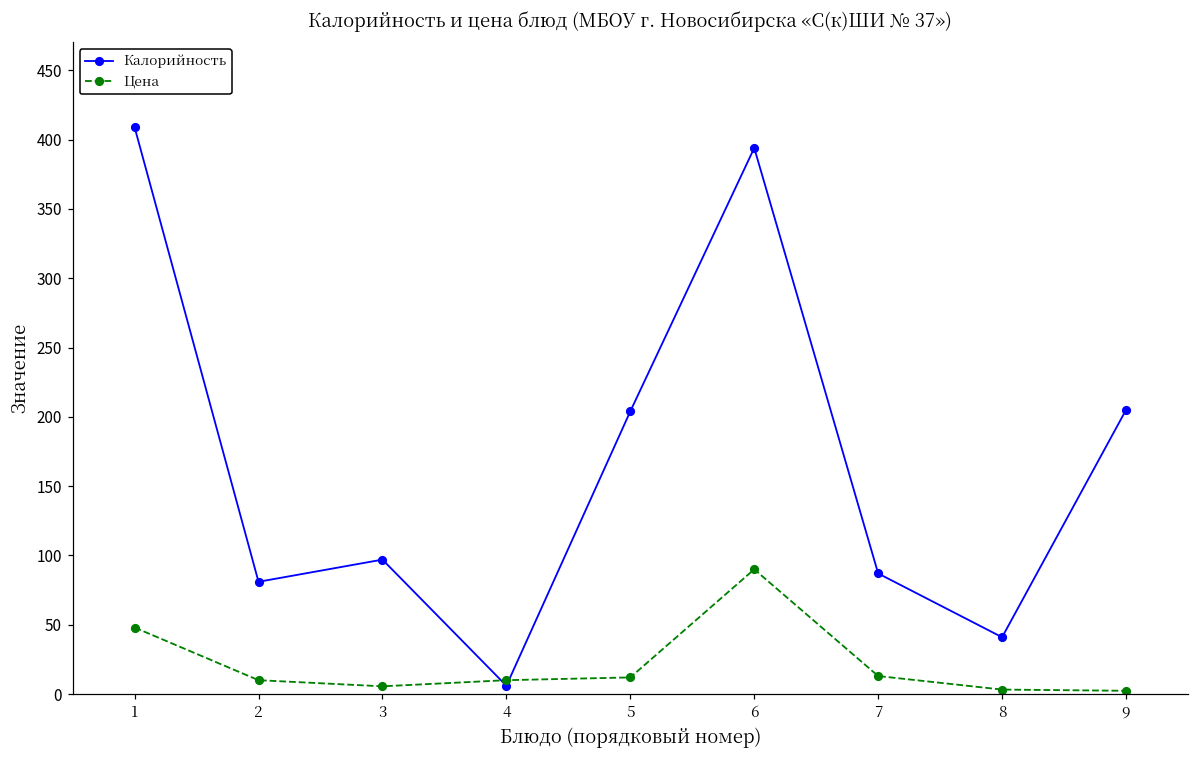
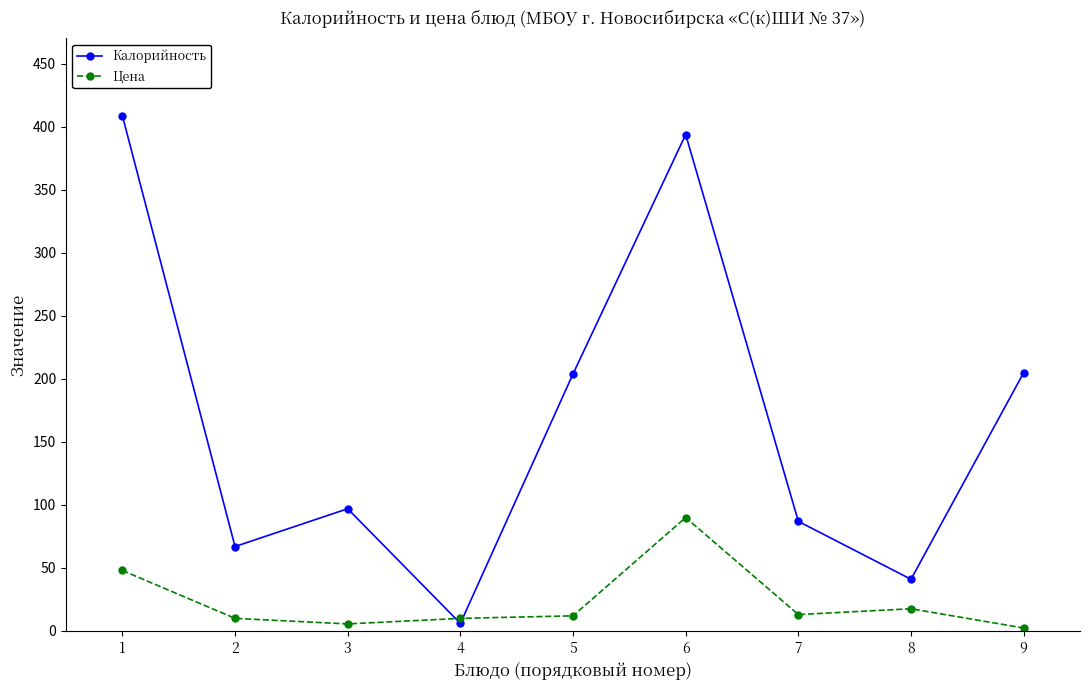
Калорийность, 2: 81 -> 67
Цена, 8: 3 -> 18
